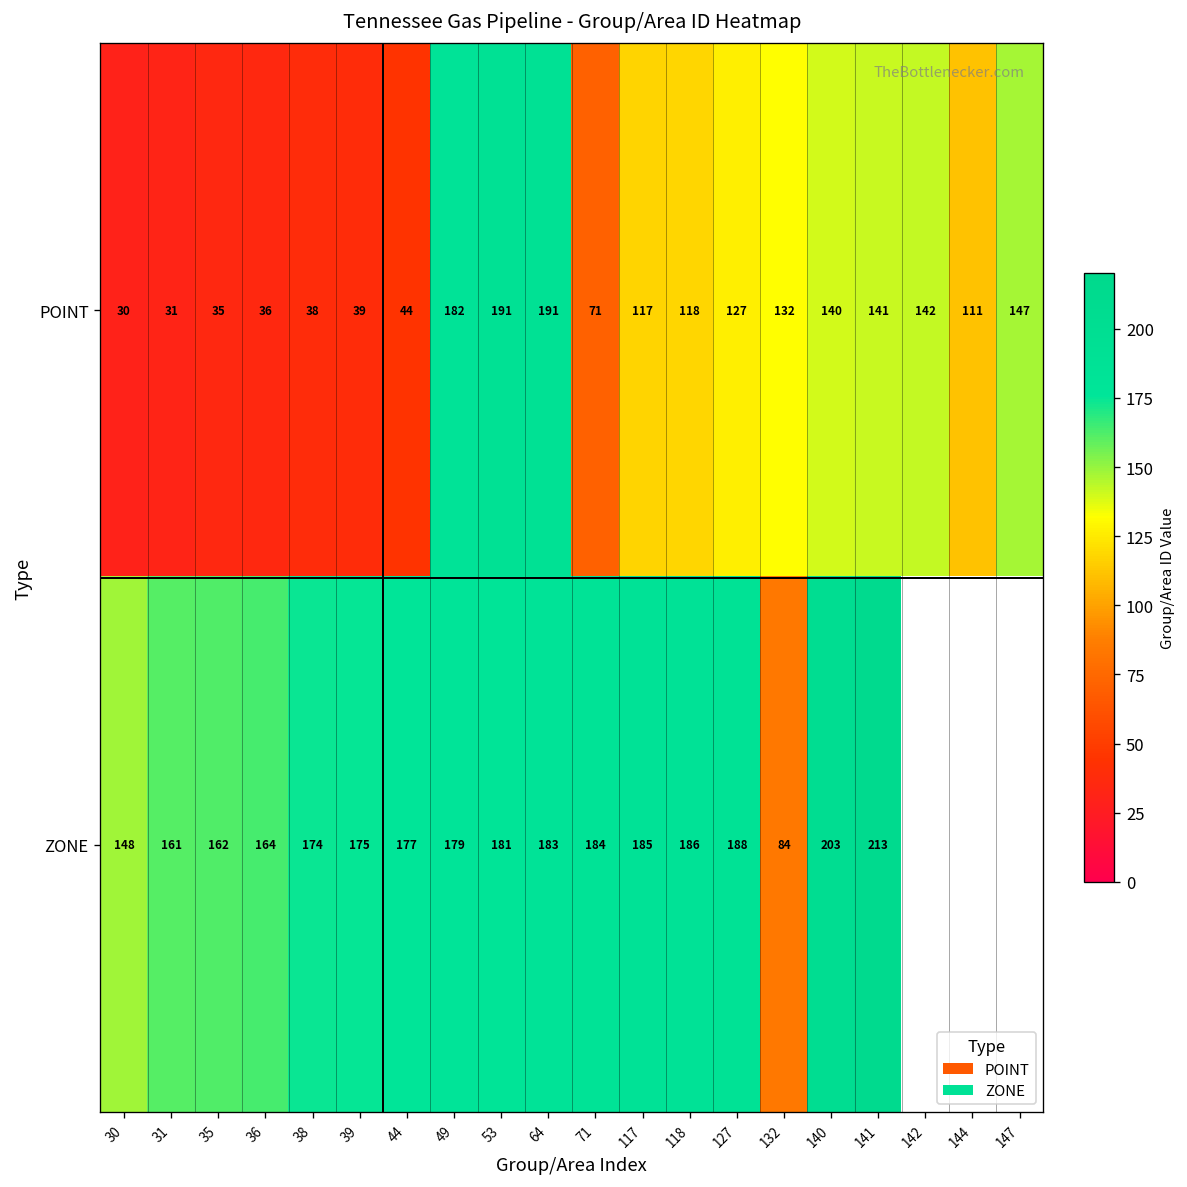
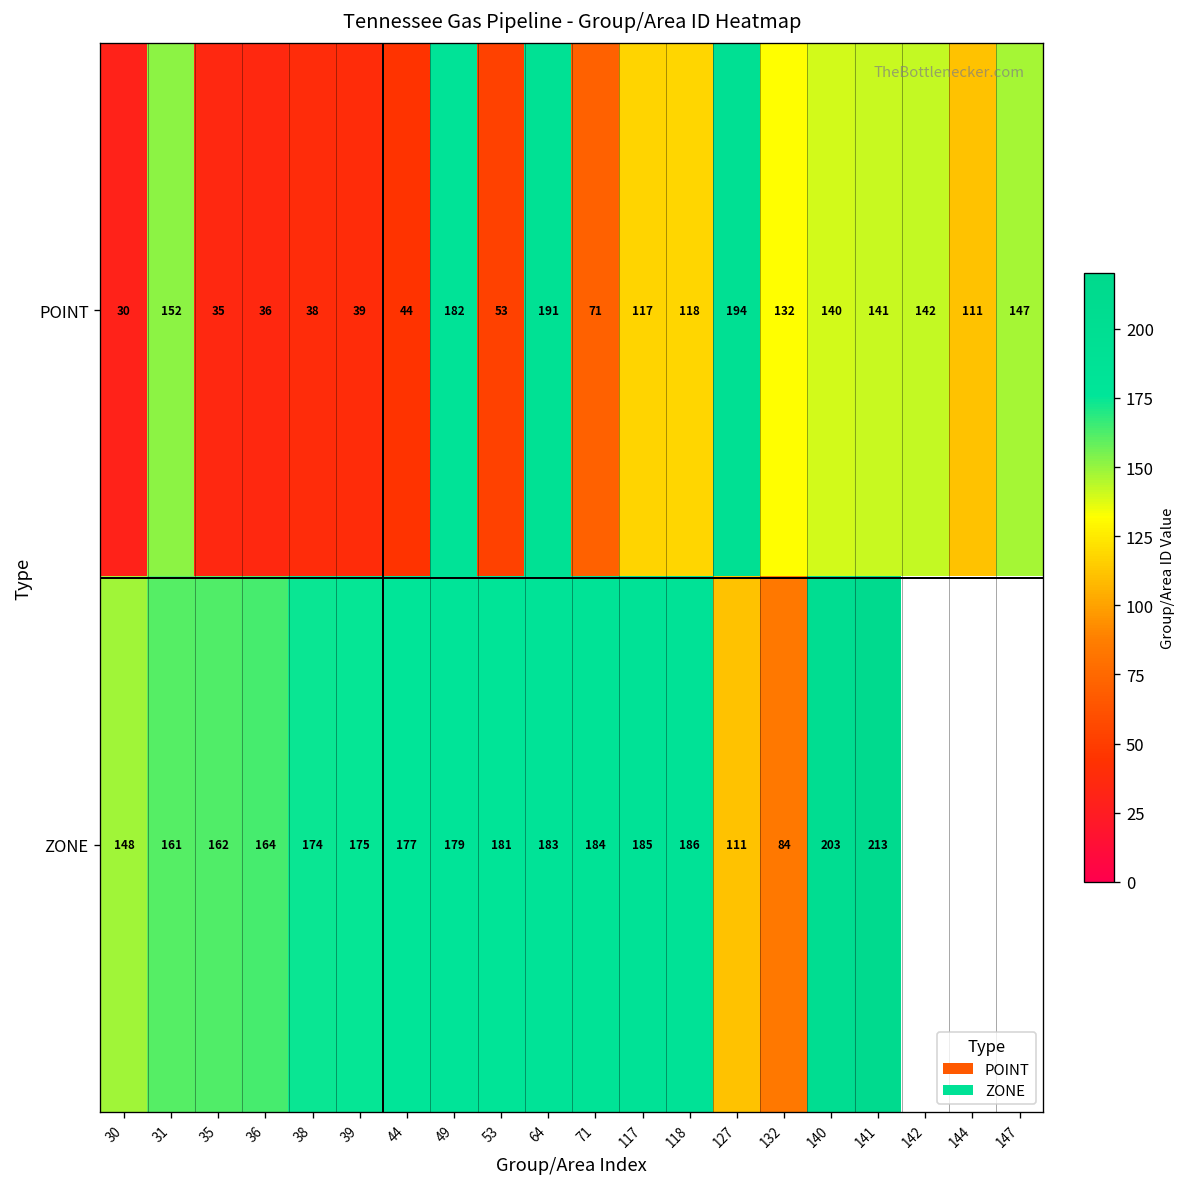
POINT, 31: 31 -> 152
POINT, 53: 191 -> 53
POINT, 127: 127 -> 194
ZONE, 127: 188 -> 111
